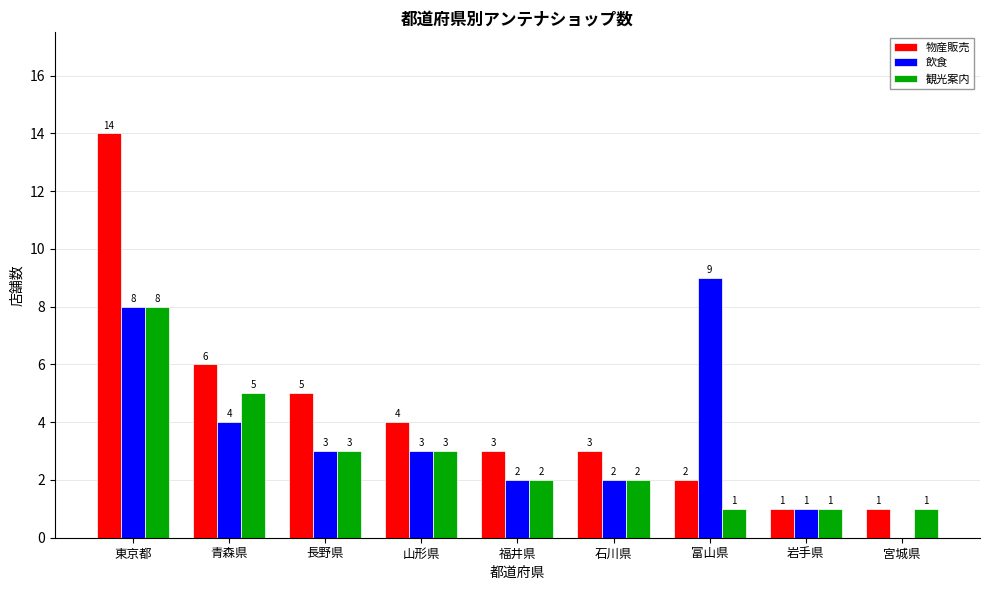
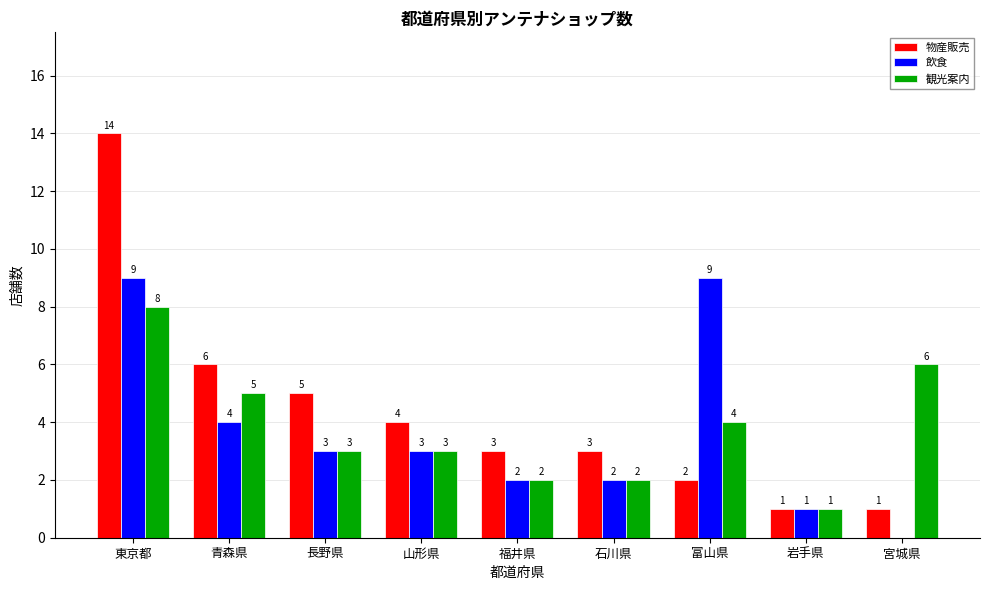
飲食, 東京都: 8 -> 9
観光案内, 富山県: 1 -> 4
観光案内, 宮城県: 1 -> 6
